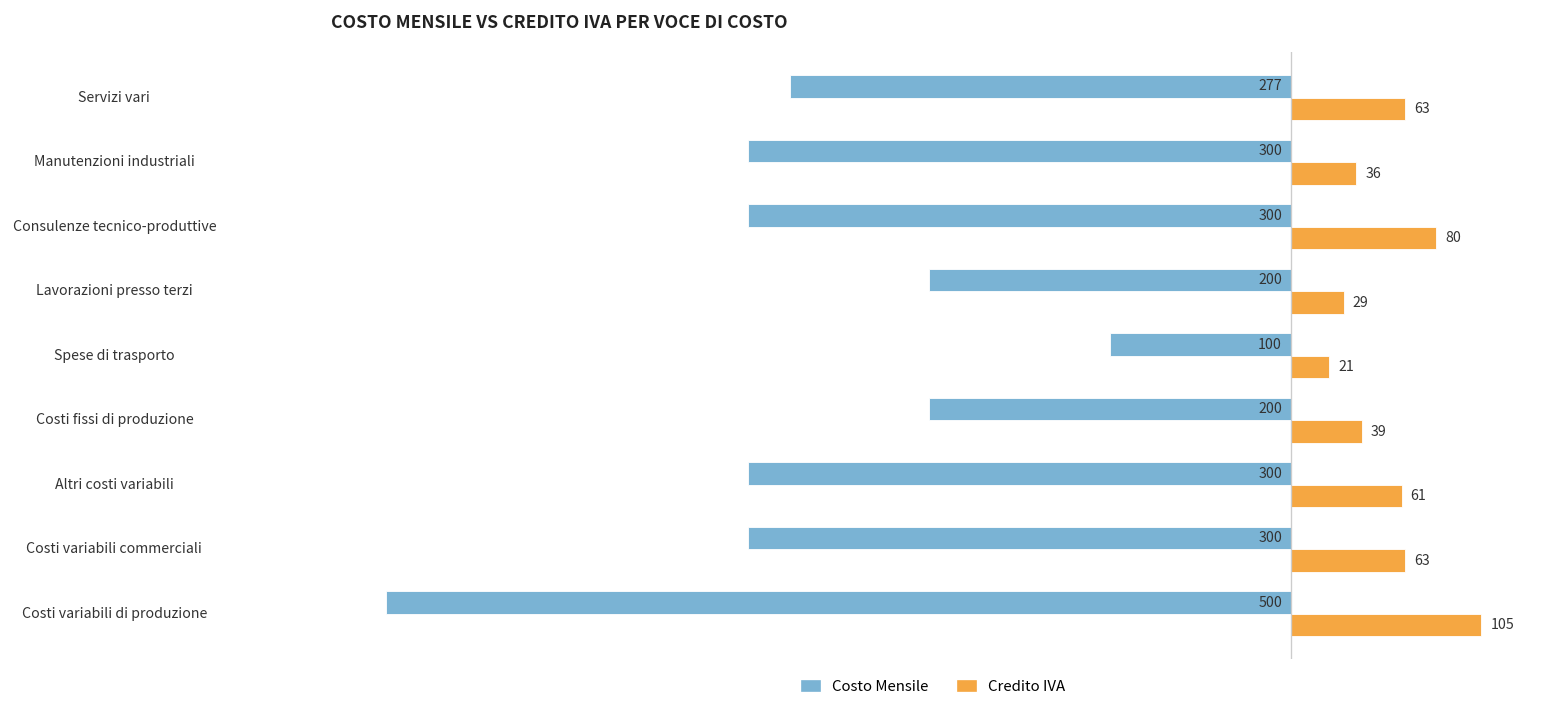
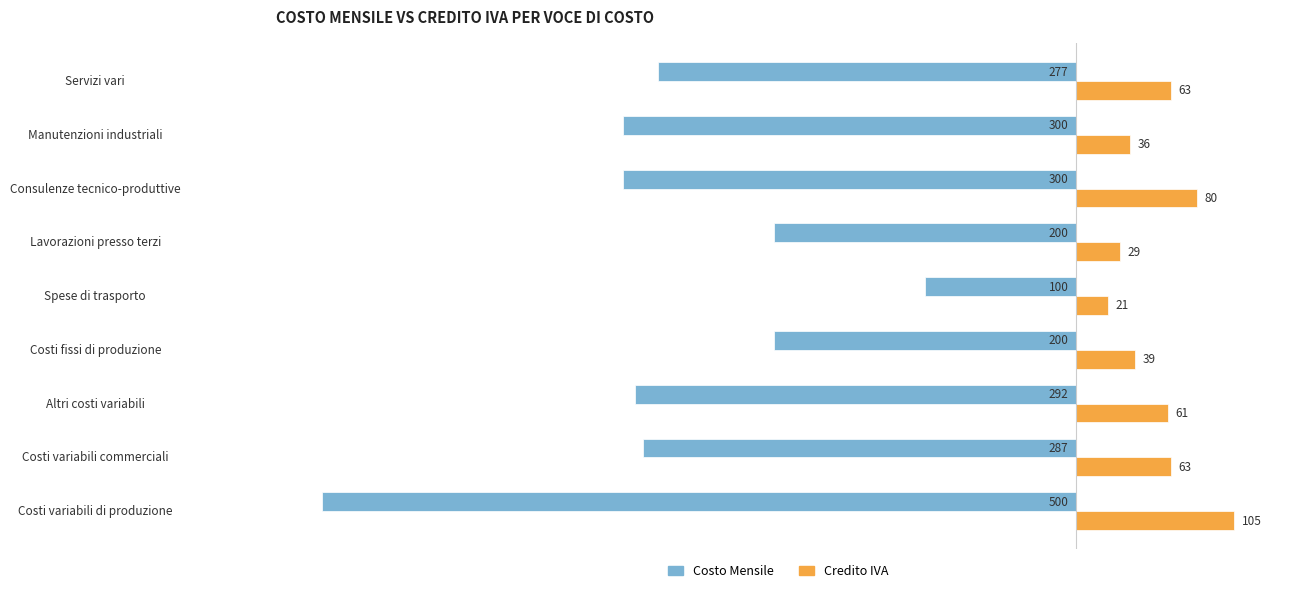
Costo Mensile, Altri costi variabili: 300 -> 292
Costo Mensile, Costi variabili commerciali: 300 -> 287
